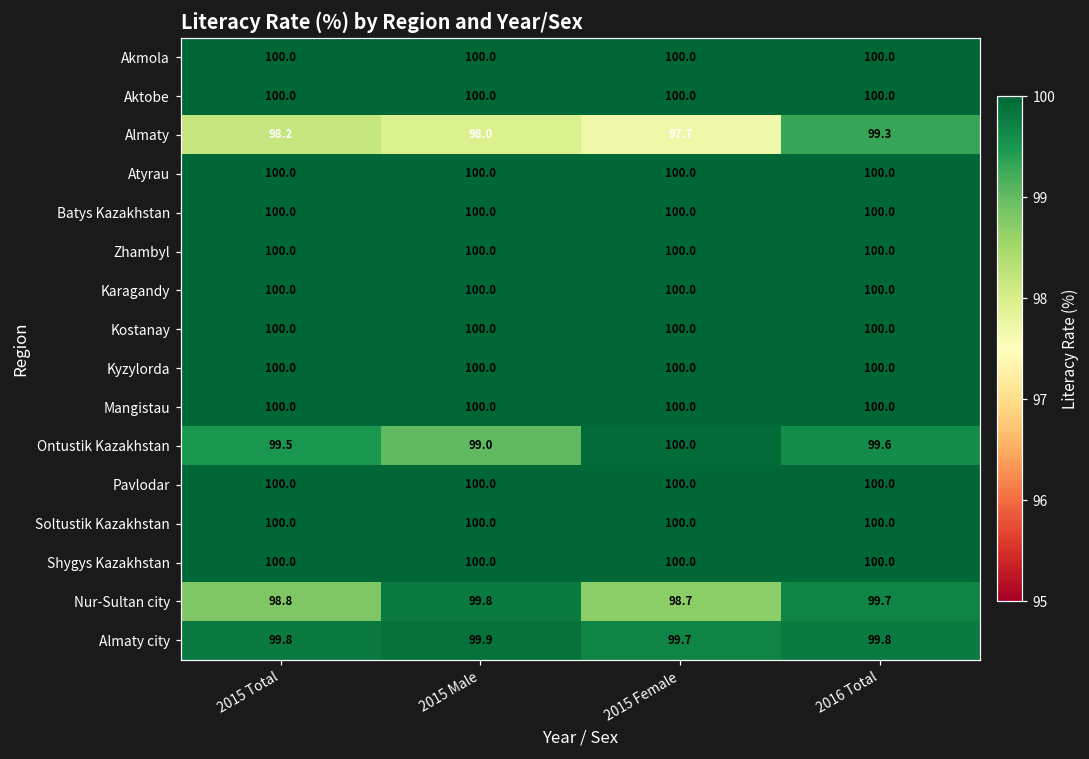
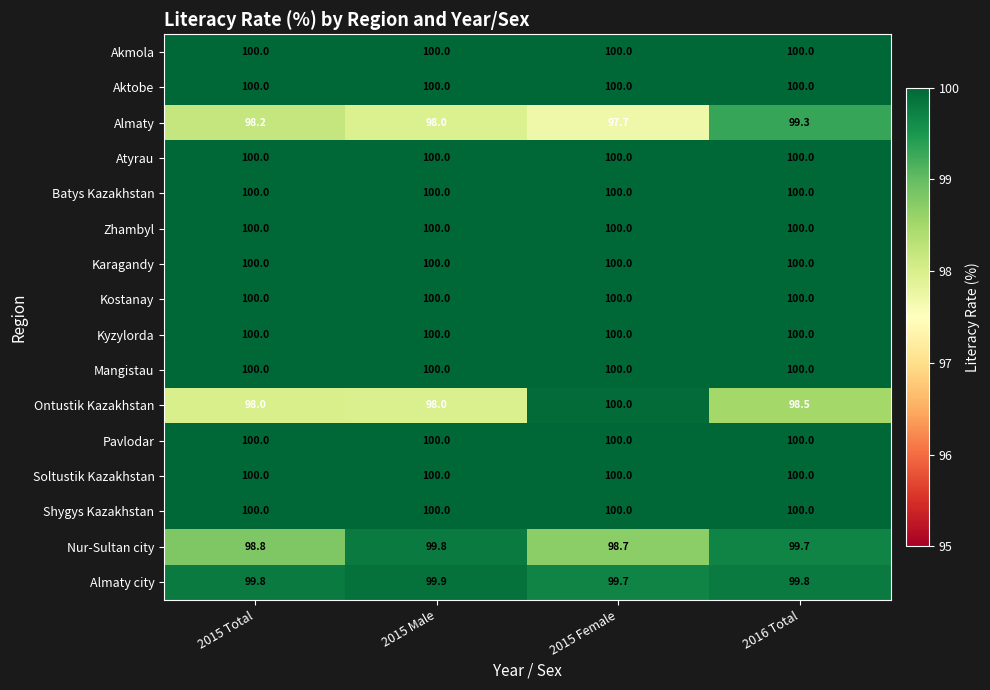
Ontustik Kazakhstan, 2015 Total: 99.5 -> 98.0
Ontustik Kazakhstan, 2015 Male: 99.0 -> 98.0
Ontustik Kazakhstan, 2016 Total: 99.6 -> 98.5
